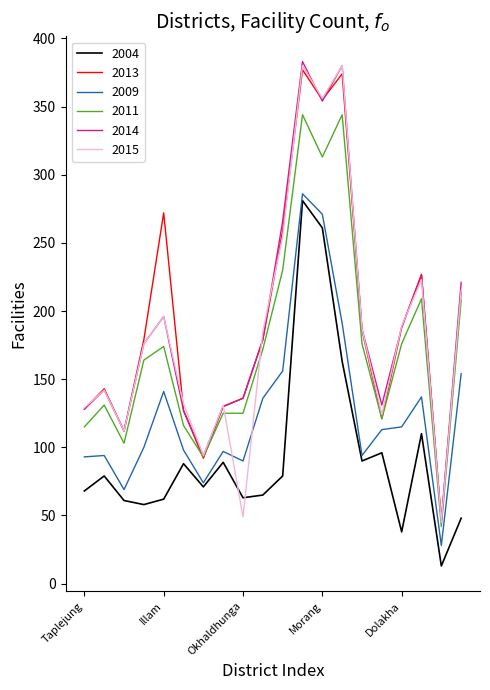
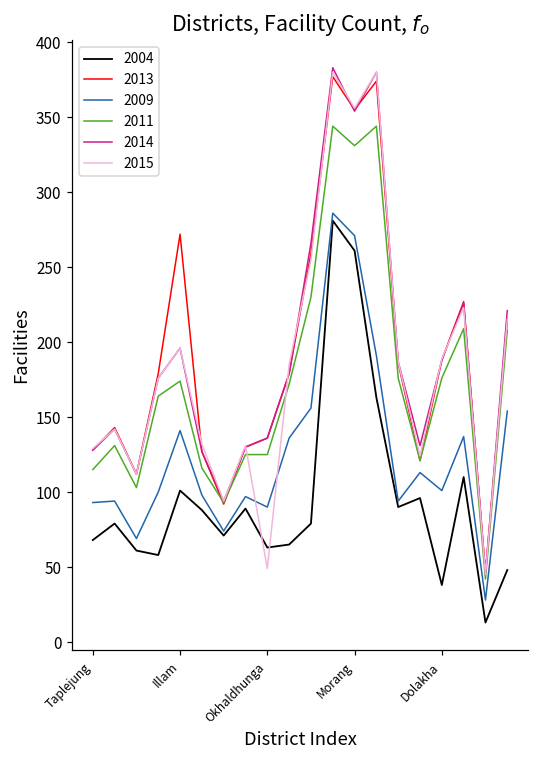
2004, Illam: 62 -> 101
2011, Morang: 313 -> 331
2009, Dolakha: 115 -> 101
